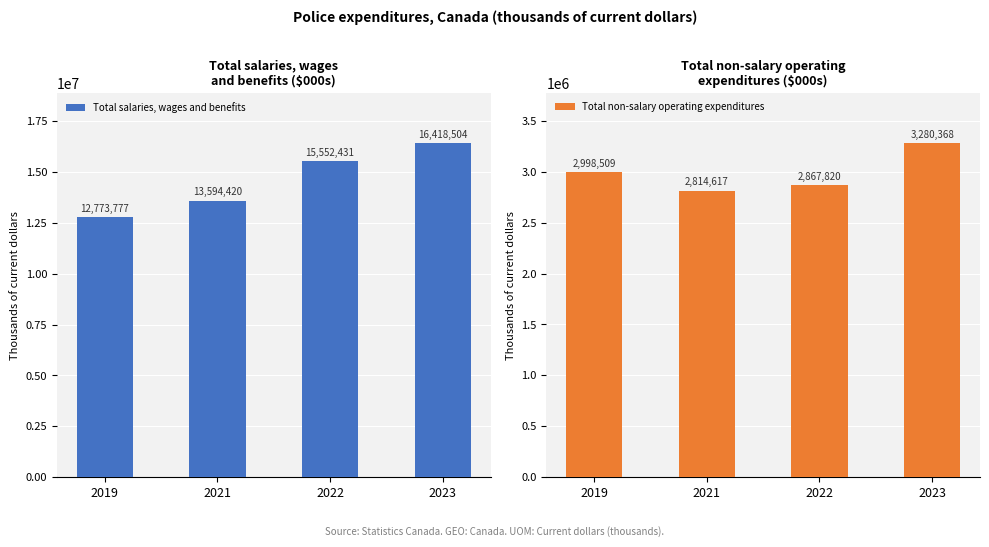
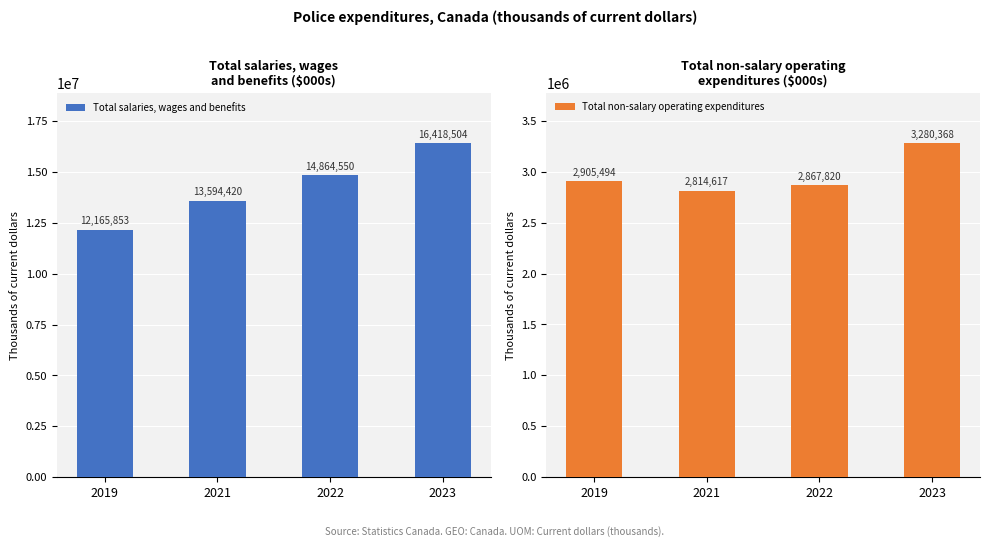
Total salaries, wages and benefits ($000s), 2019: 12,773,777 -> 12,165,853
Total salaries, wages and benefits ($000s), 2022: 15,552,431 -> 14,864,550
Total non-salary operating expenditures ($000s), 2019: 2,998,509 -> 2,905,494
